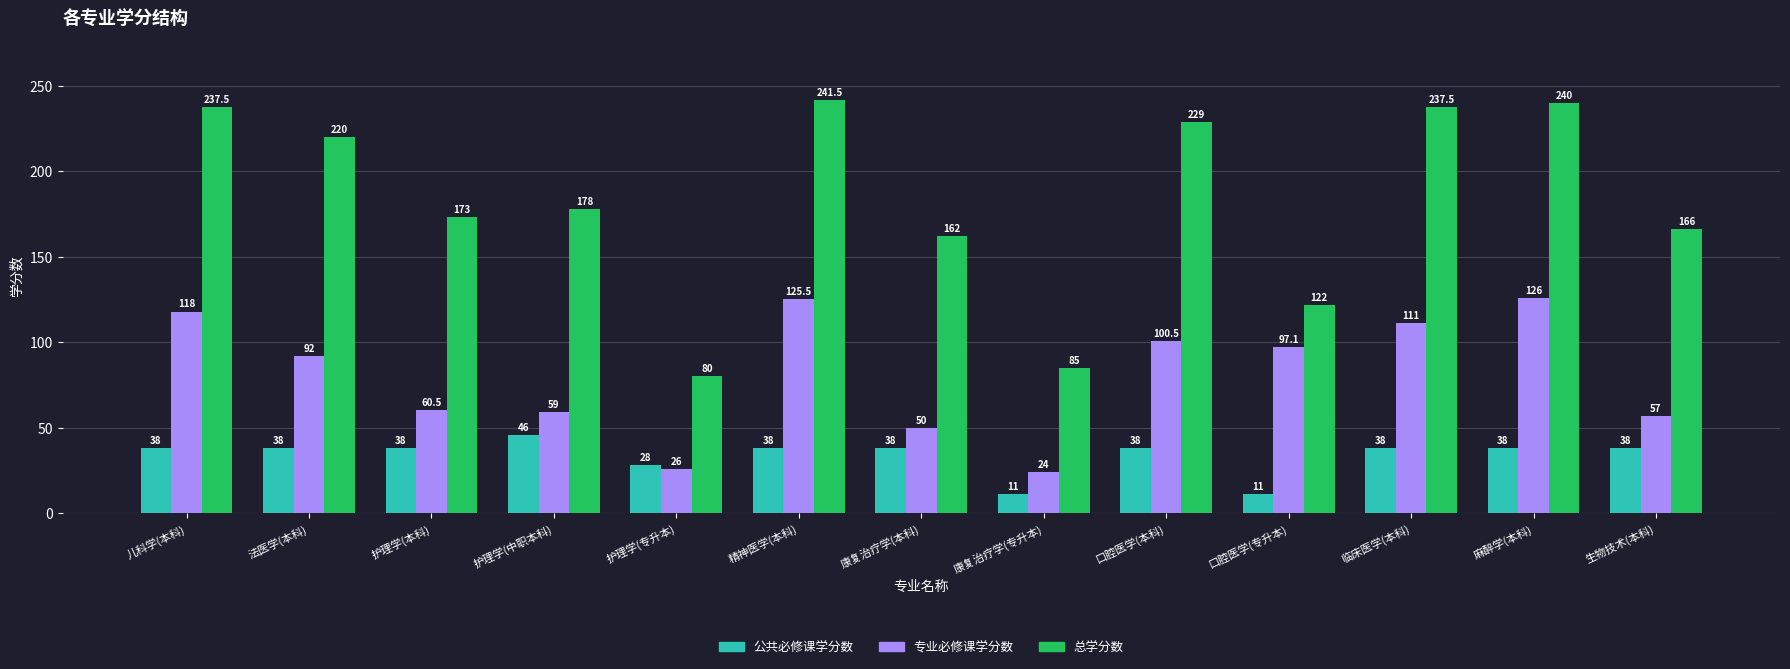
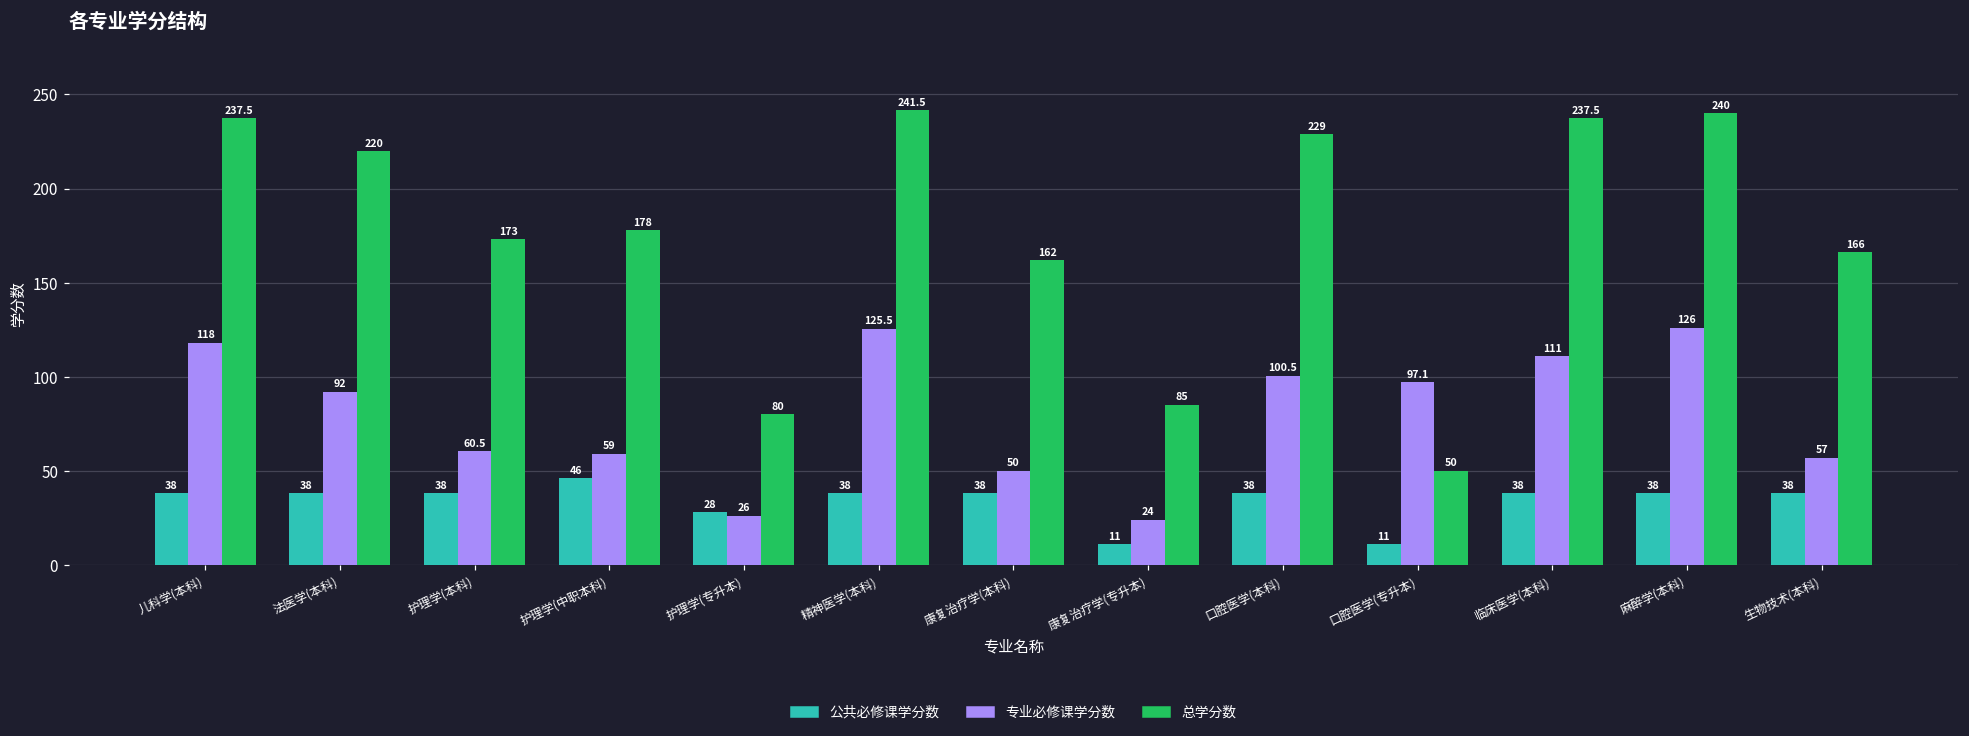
总学分数, 口腔医学(专升本): 122 -> 50
